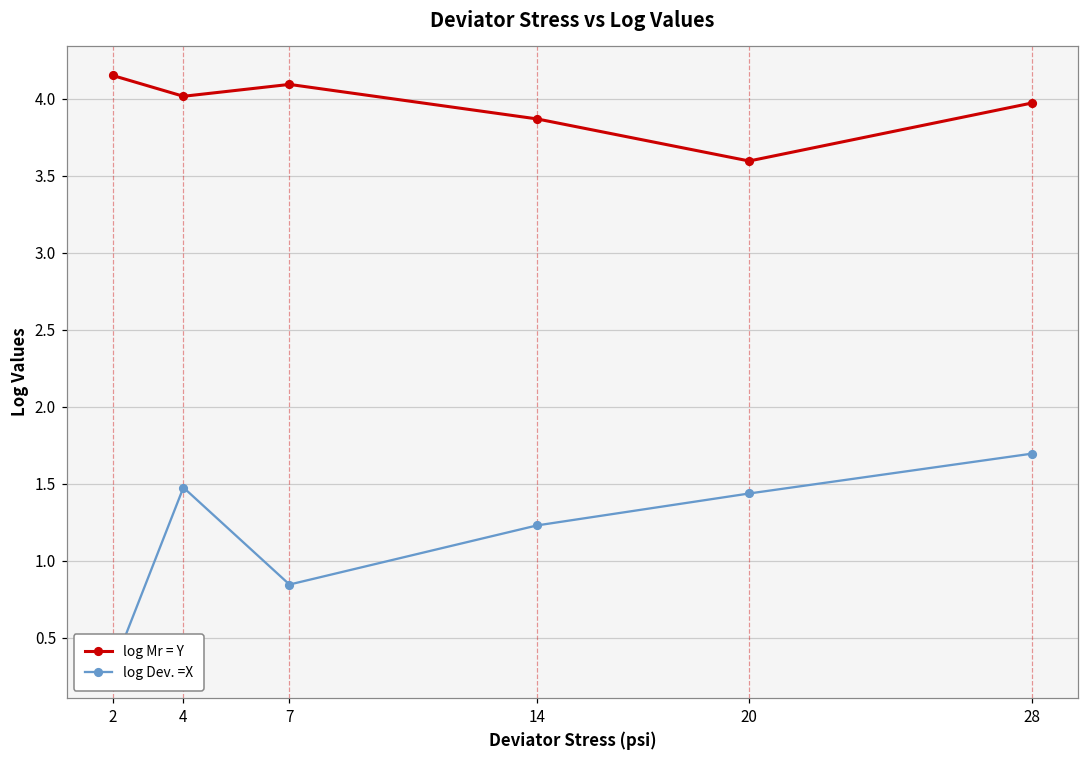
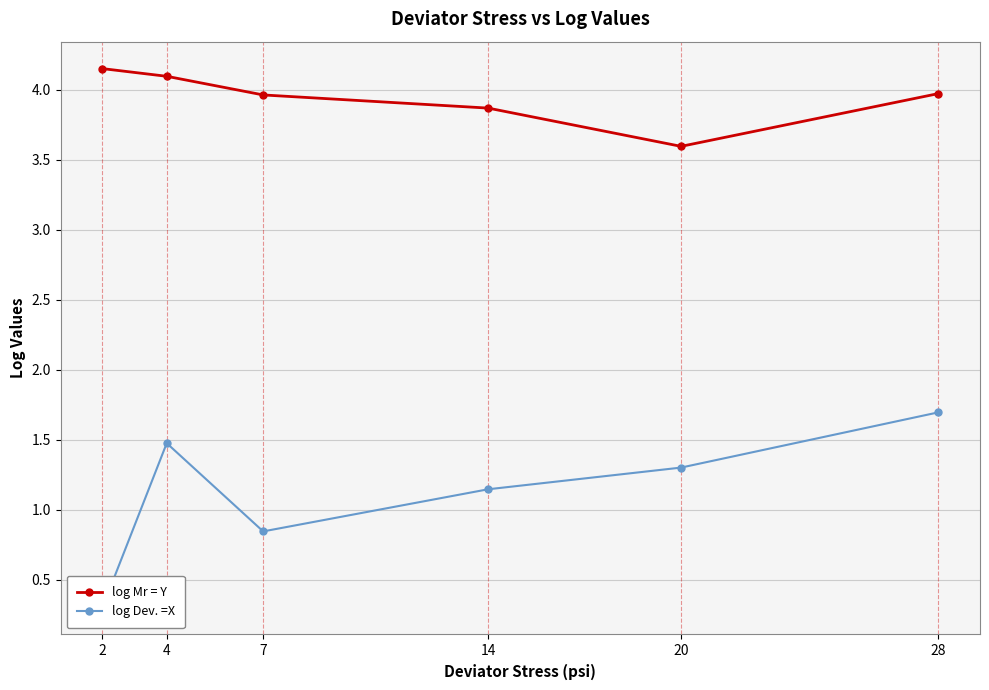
log Mr = Y, 4: 4.02 -> 4.10
log Mr = Y, 7: 4.09 -> 3.96
log Dev. =X, 14: 1.23 -> 1.15
log Dev. =X, 20: 1.44 -> 1.30
